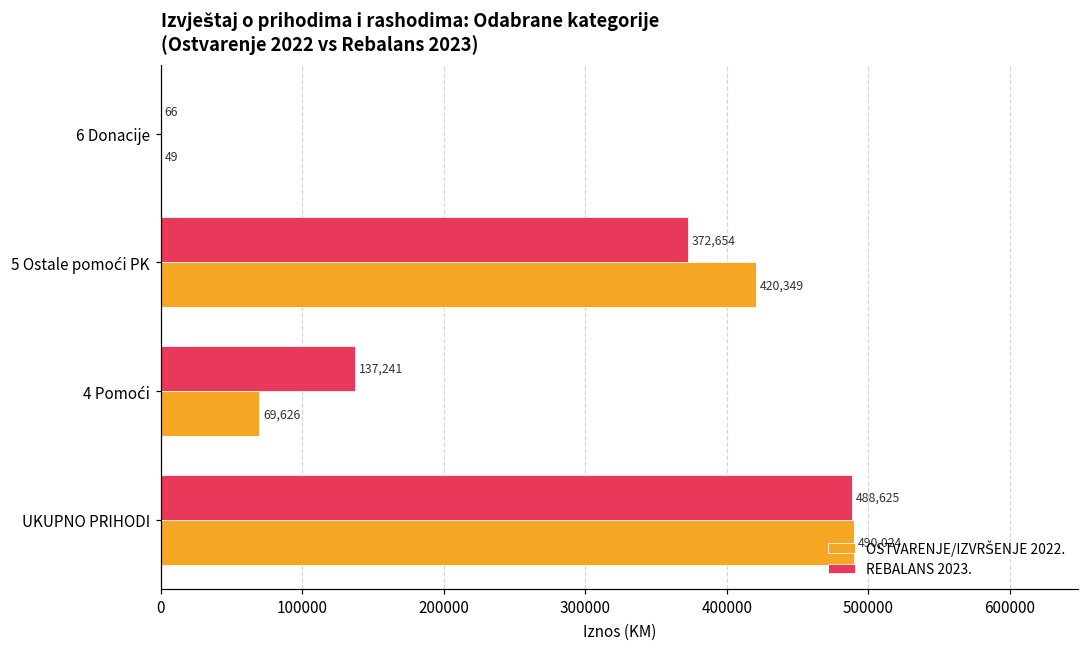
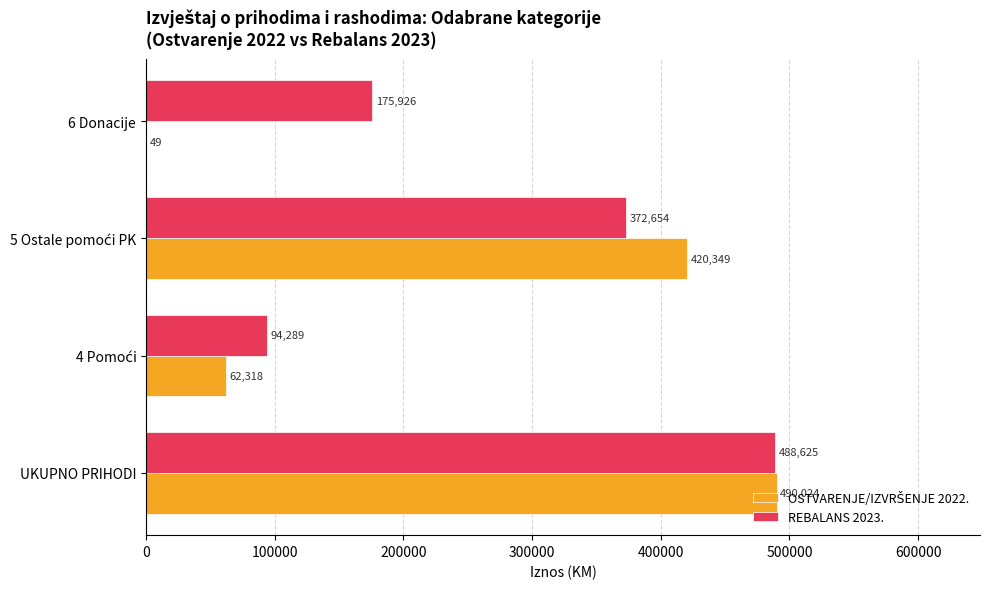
REBALANS 2023., 6 Donacije: 66 -> 175,926
REBALANS 2023., 4 Pomoći: 137,241 -> 94,289
OSTVARENJE/IZVRŠENJE 2022., 4 Pomoći: 69,626 -> 62,318
